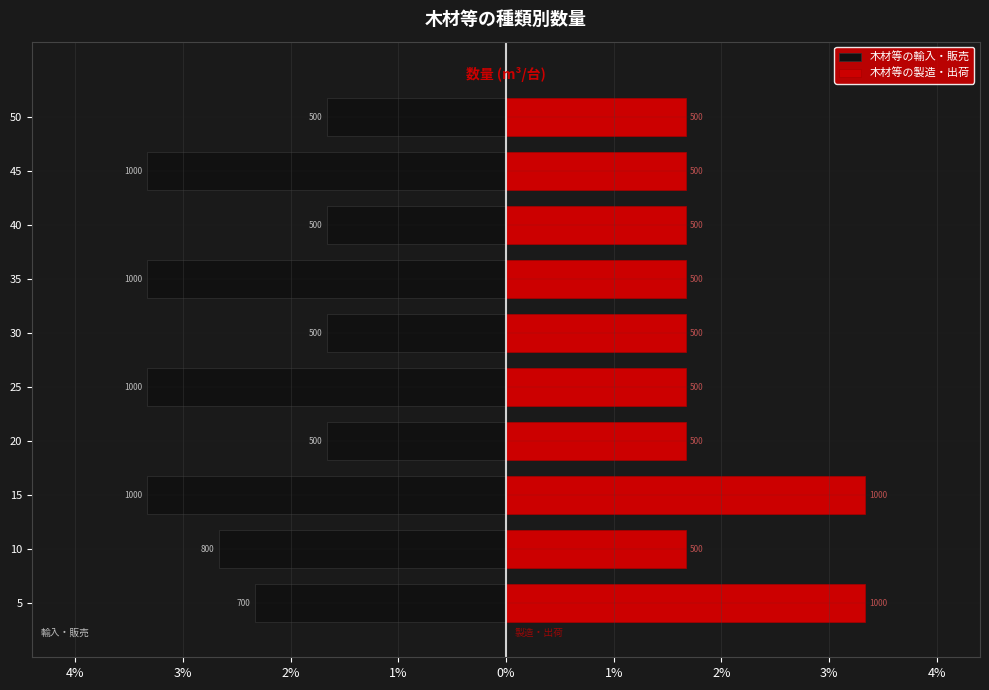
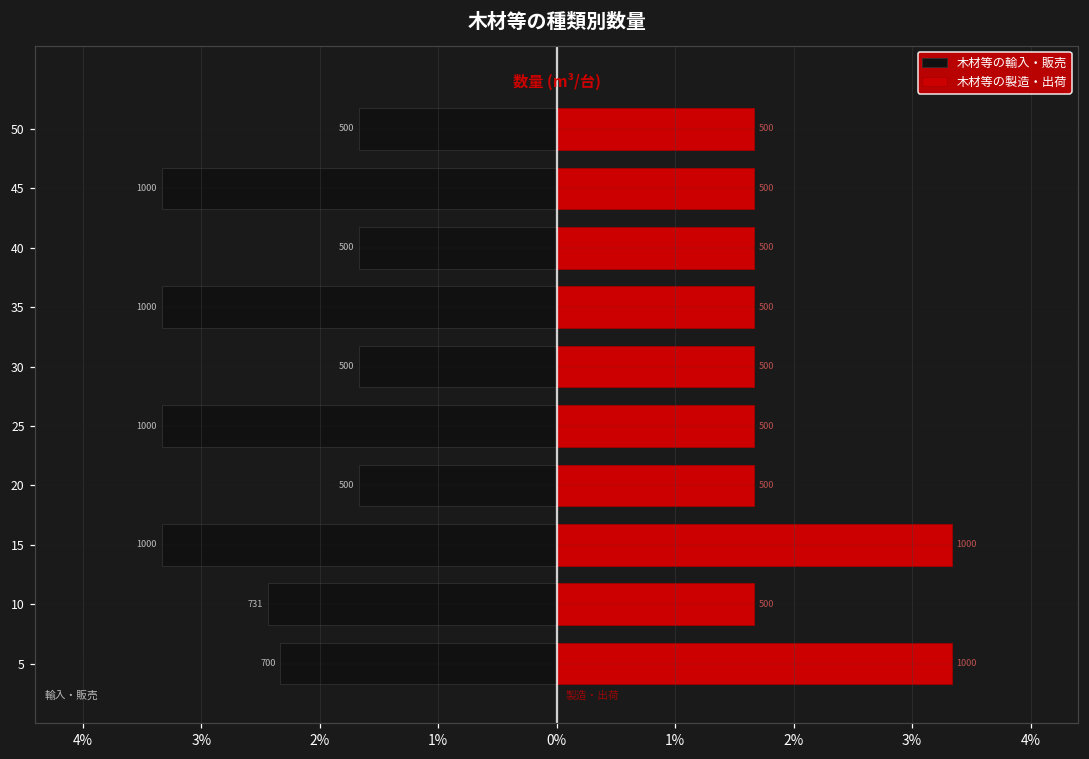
木材等の輸入・販売, 10: 800 -> 731
